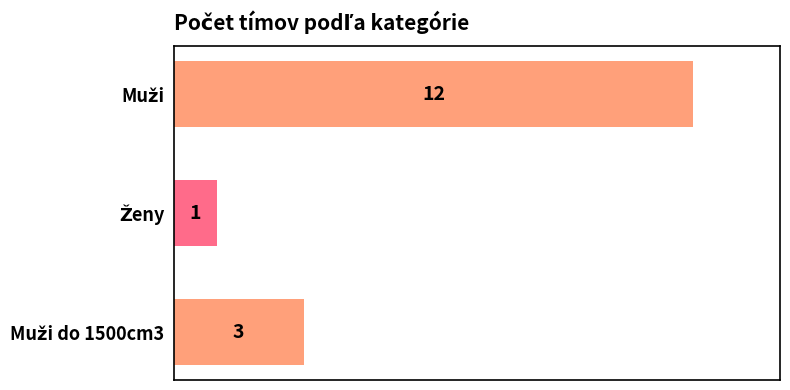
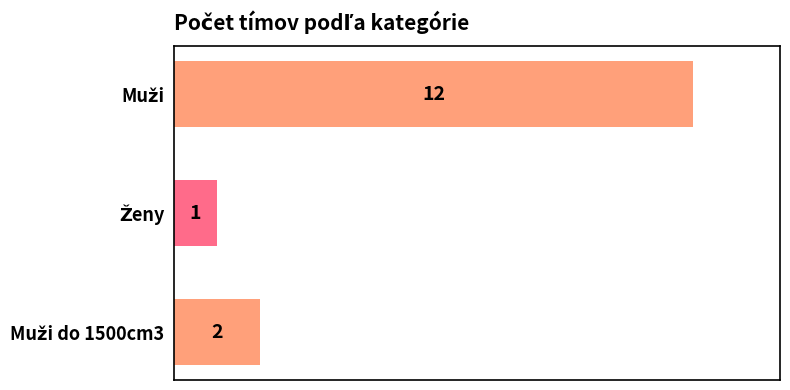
Muži do 1500cm3: 3 -> 2
